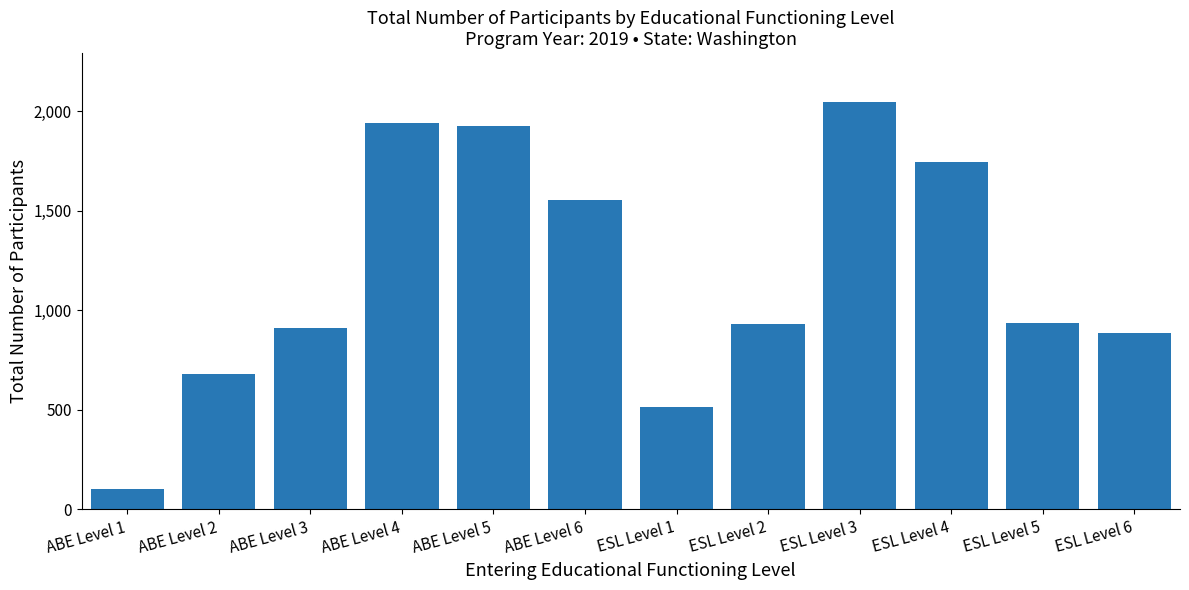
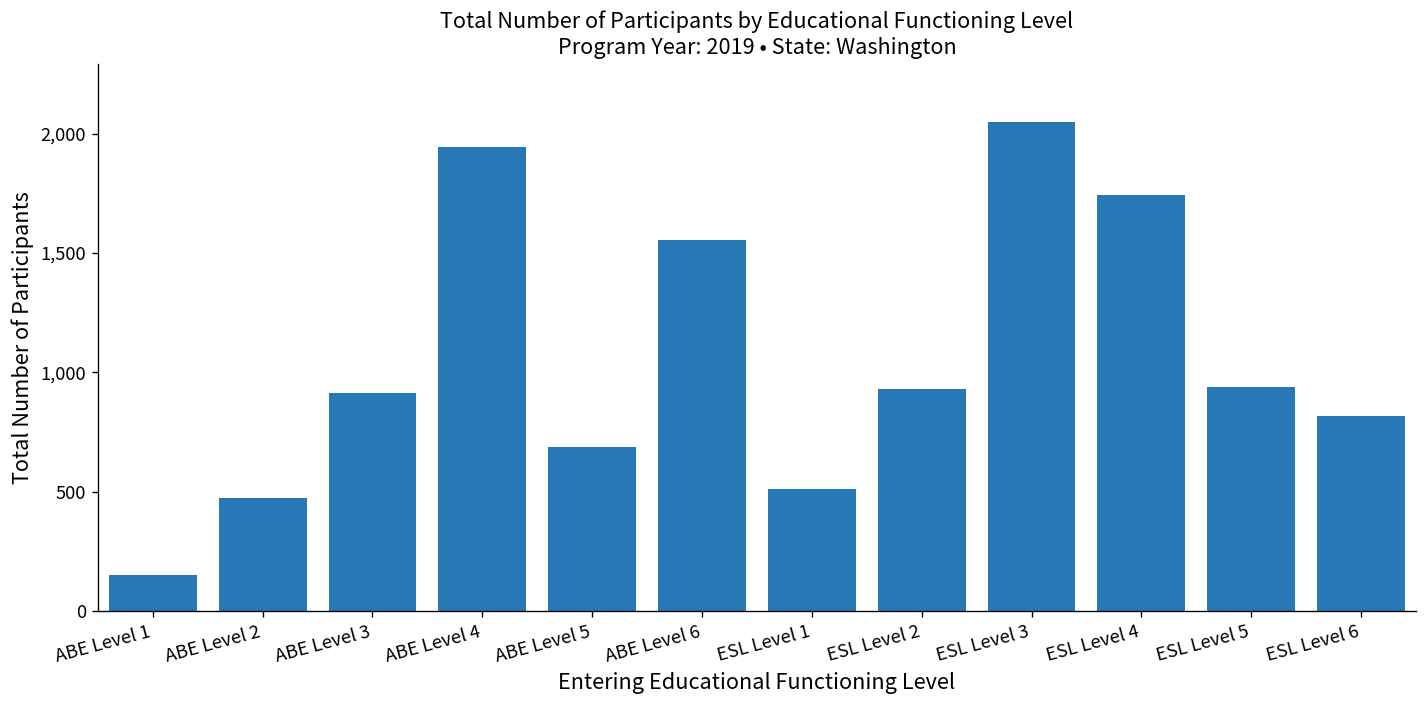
ABE Level 1: 100 -> 150
ABE Level 2: 680 -> 480
ABE Level 5: 1,930 -> 690
ESL Level 6: 880 -> 820
